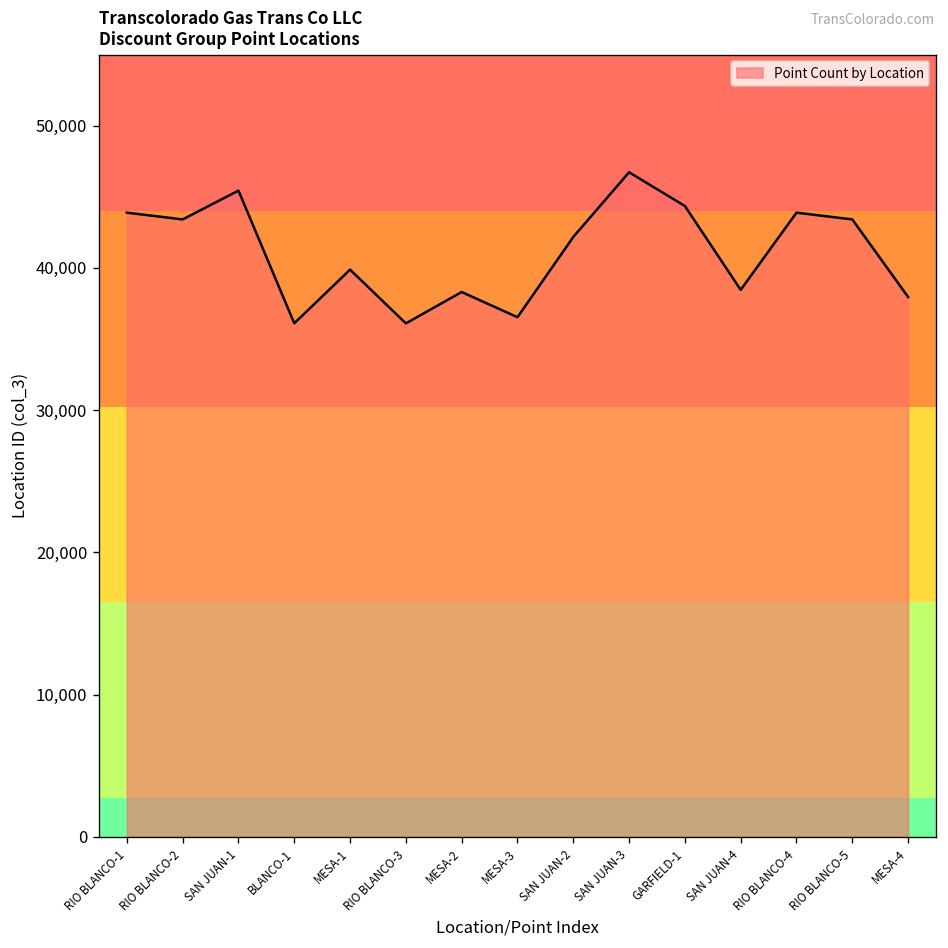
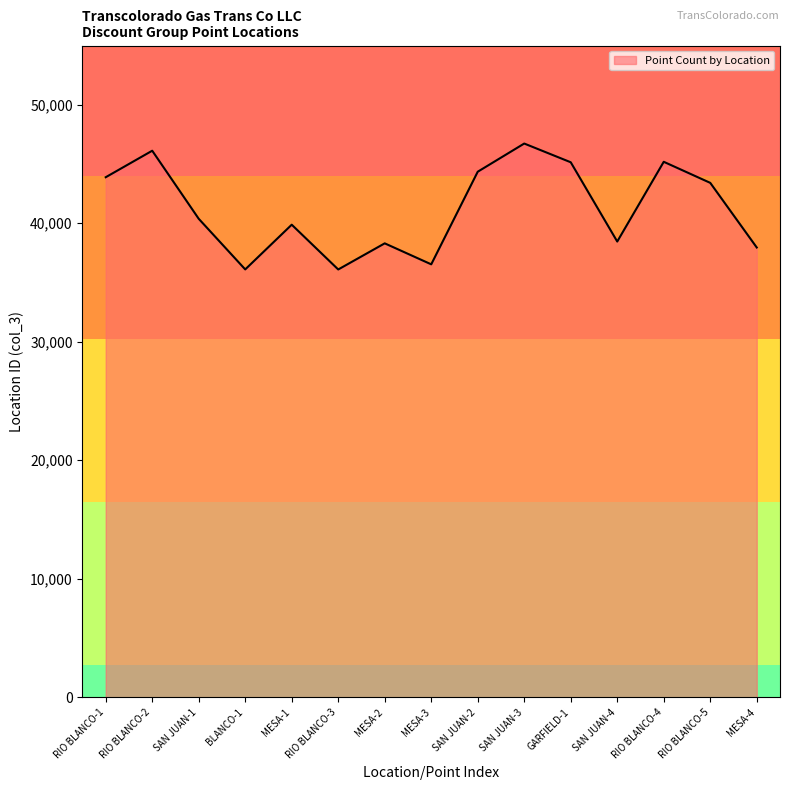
RIO BLANCO-2: 43,400 -> 46,100
SAN JUAN-1: 45,400 -> 40,400
SAN JUAN-2: 42,200 -> 44,400
GARFIELD-1: 44,400 -> 45,100
RIO BLANCO-4: 43,900 -> 45,200
